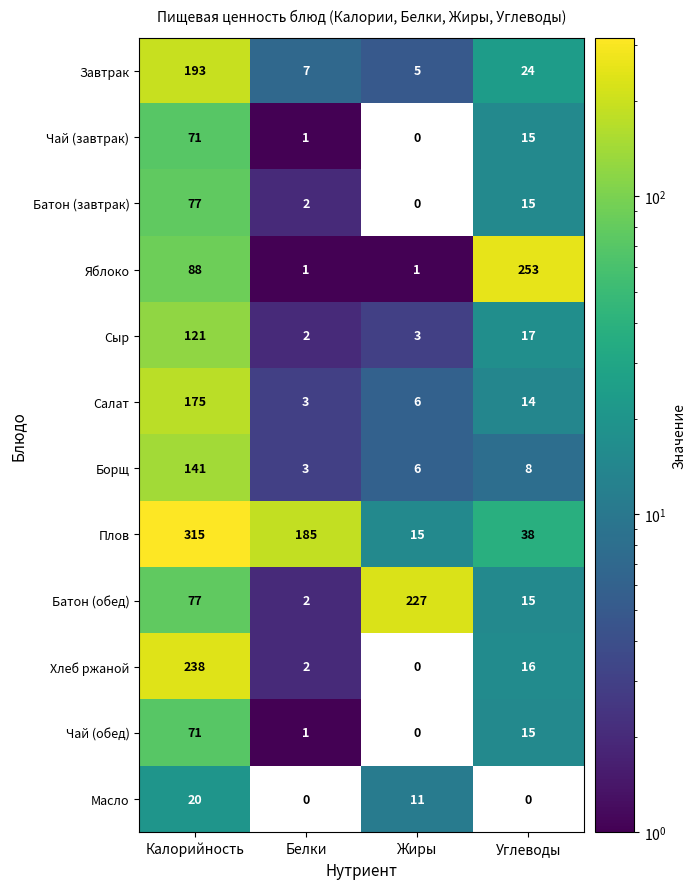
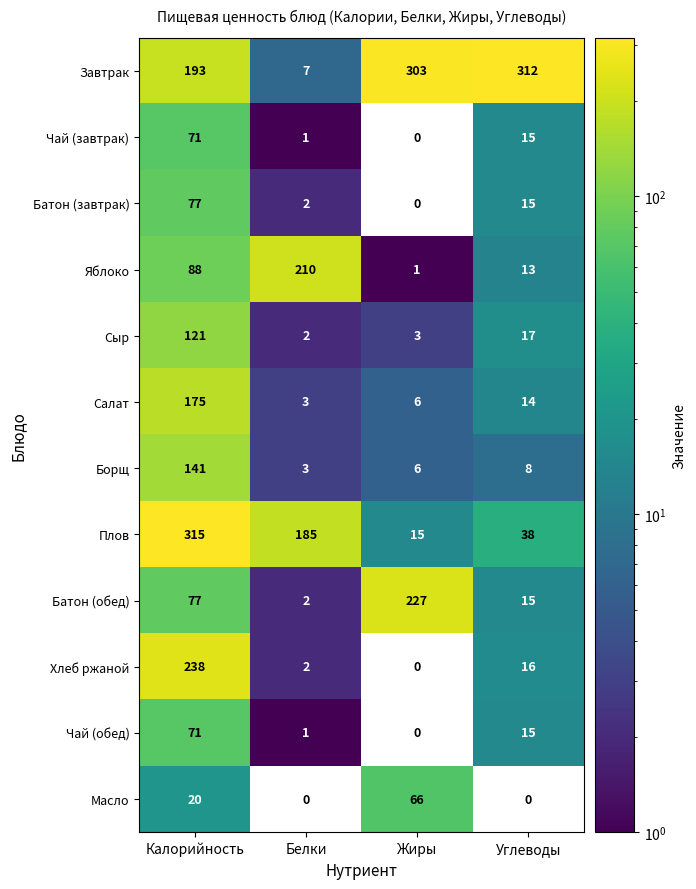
Завтрак, Жиры: 5 -> 303
Завтрак, Углеводы: 24 -> 312
Яблоко, Белки: 1 -> 210
Яблоко, Углеводы: 253 -> 13
Масло, Жиры: 11 -> 66
